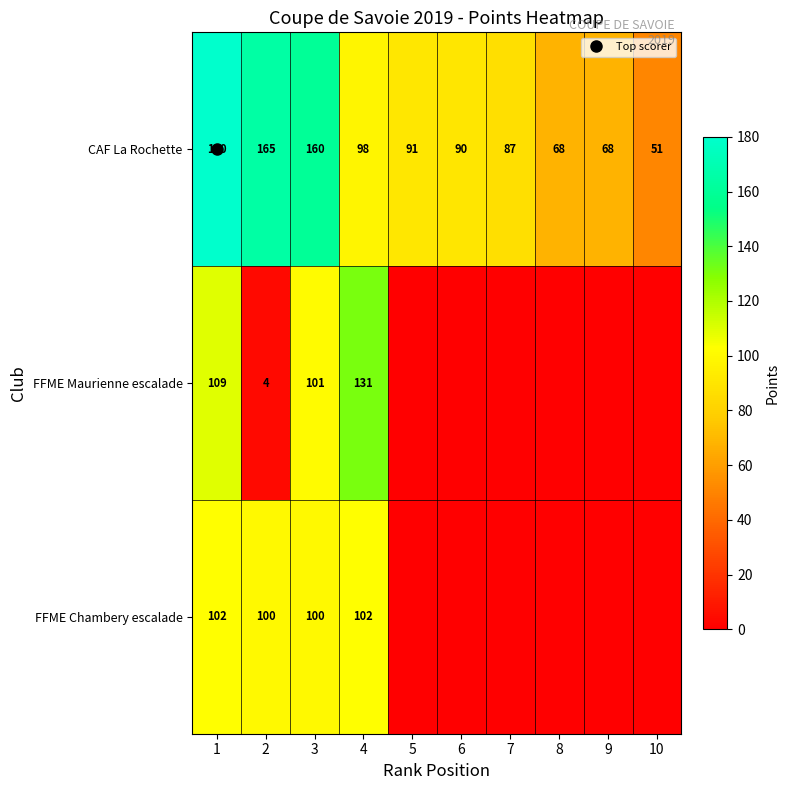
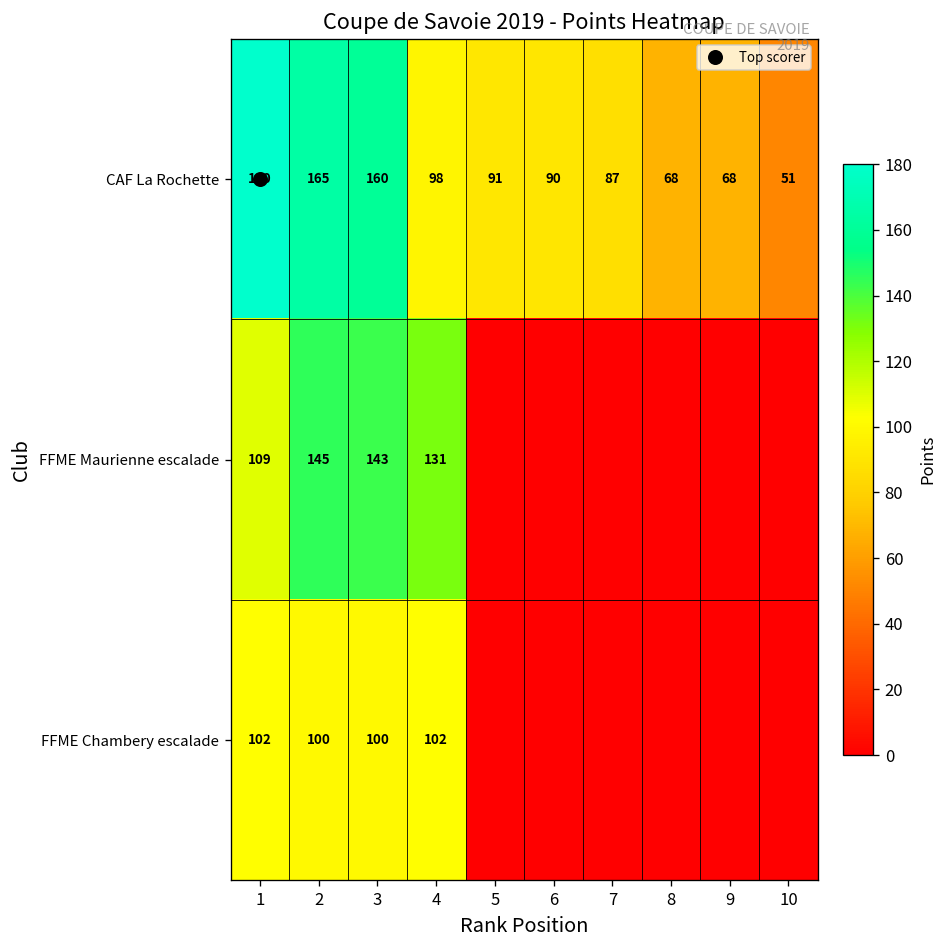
FFME Maurienne escalade, 2: 4 -> 145
FFME Maurienne escalade, 3: 101 -> 143
